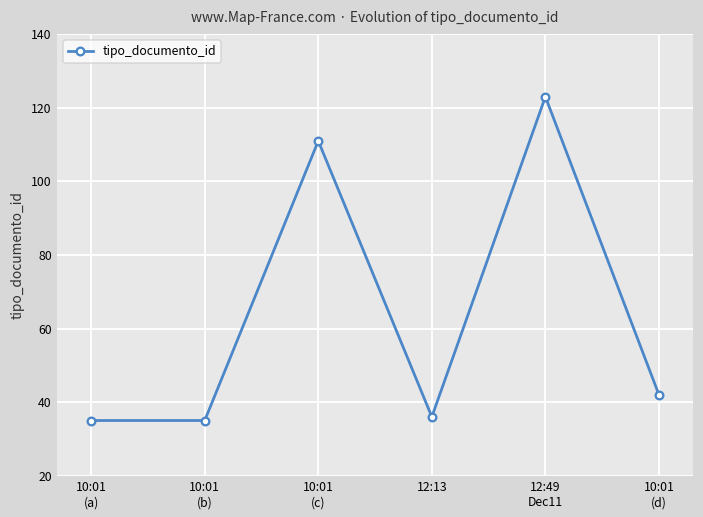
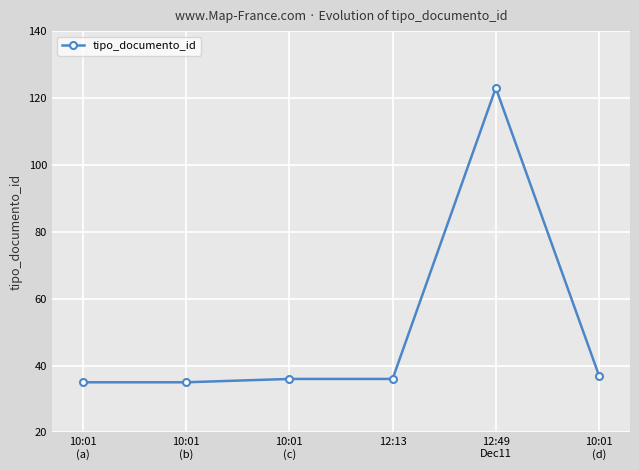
10:01 (c): 111 -> 36
10:01 (d): 42 -> 37
